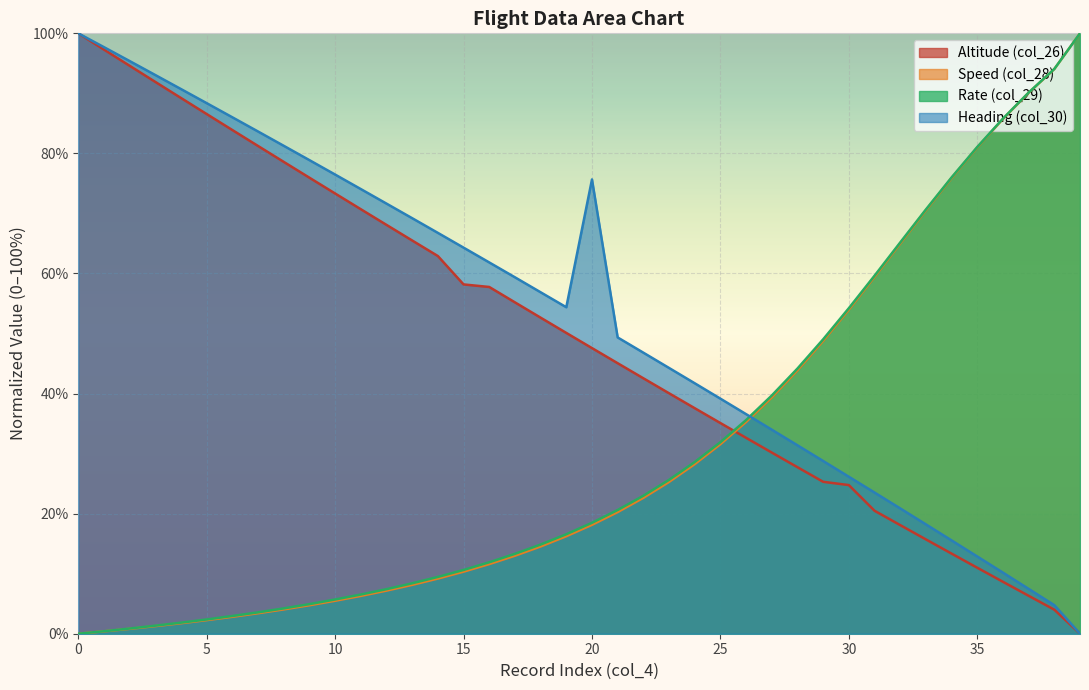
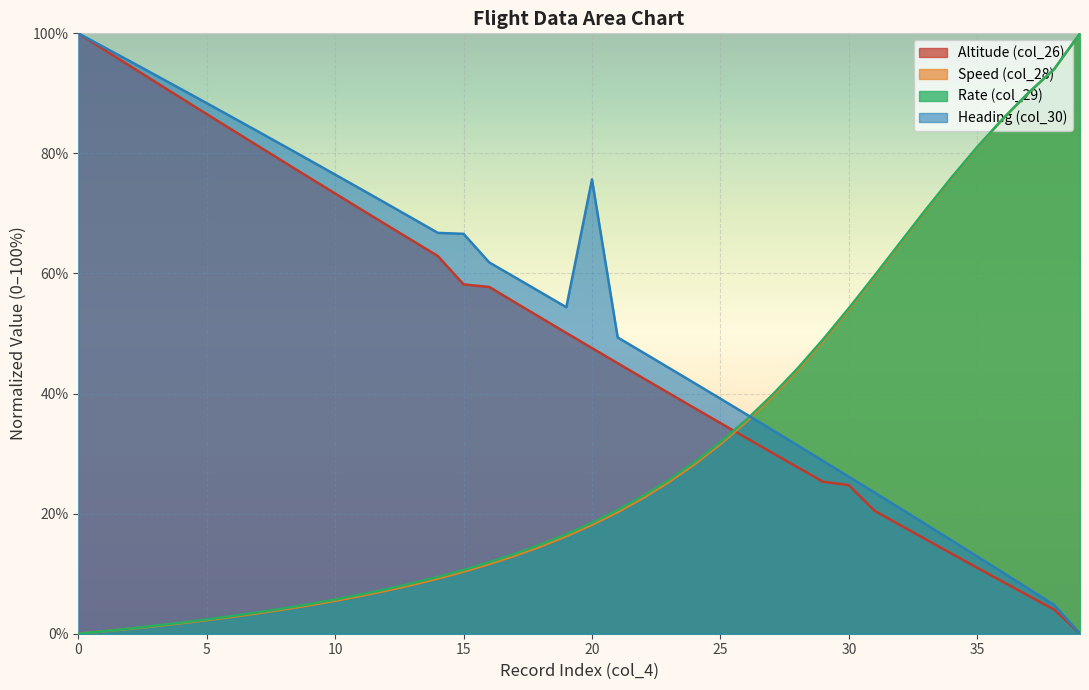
Heading (col_30), 15: 64% -> 67%
